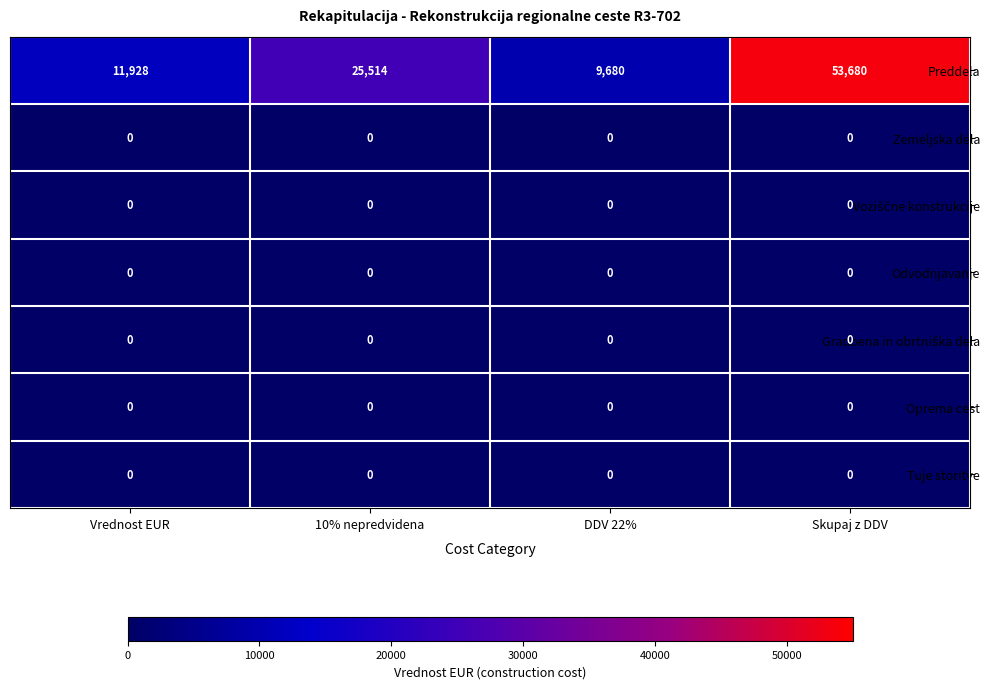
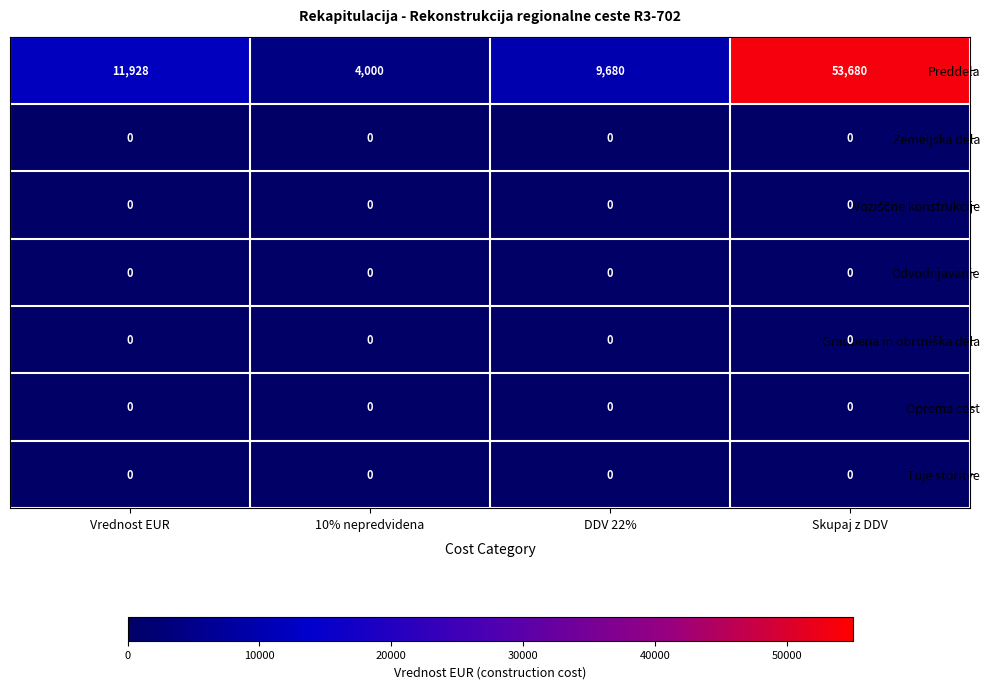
Preddela, 10% nepredvidena: 25,514 -> 4,000
